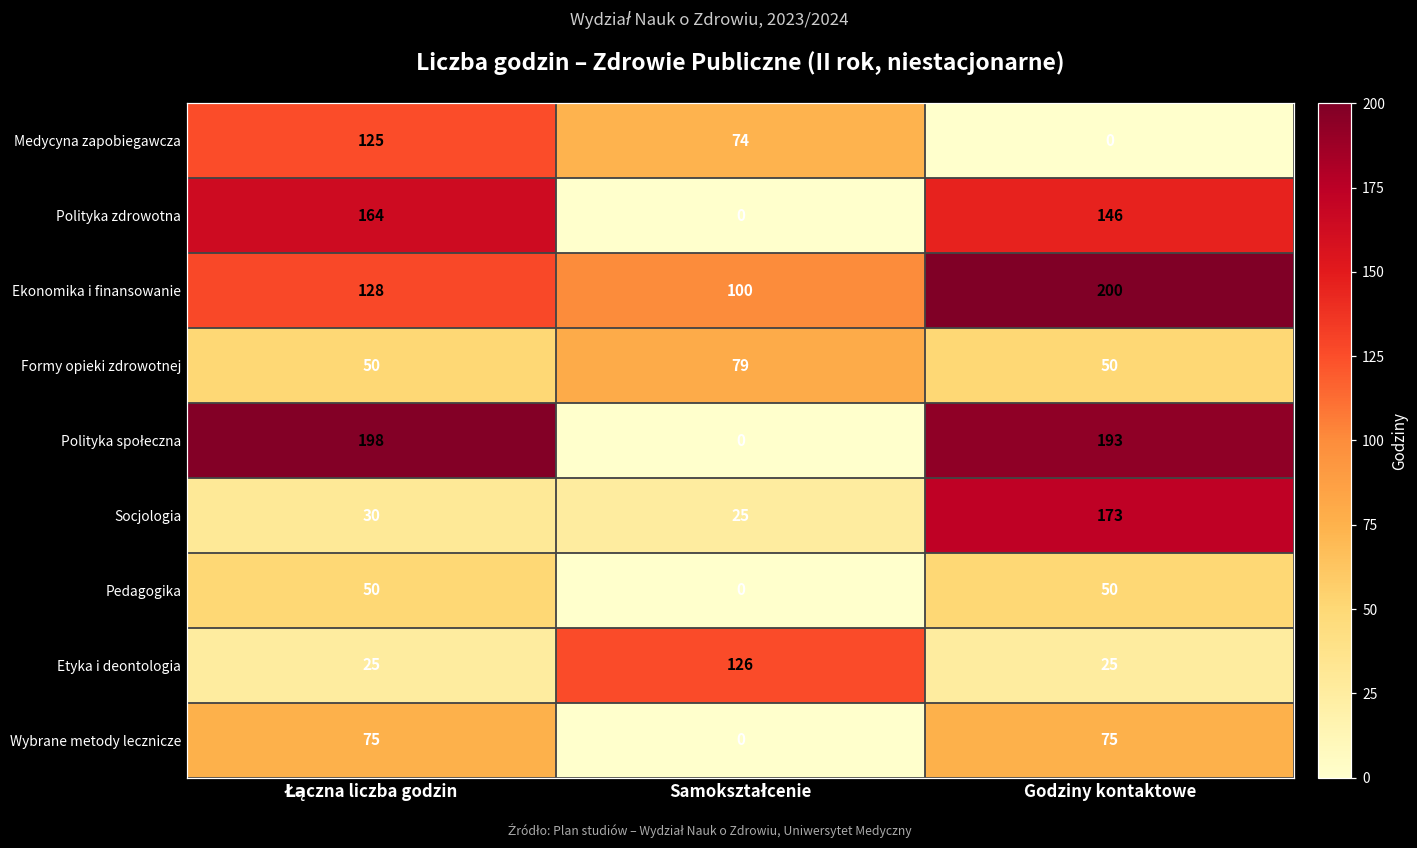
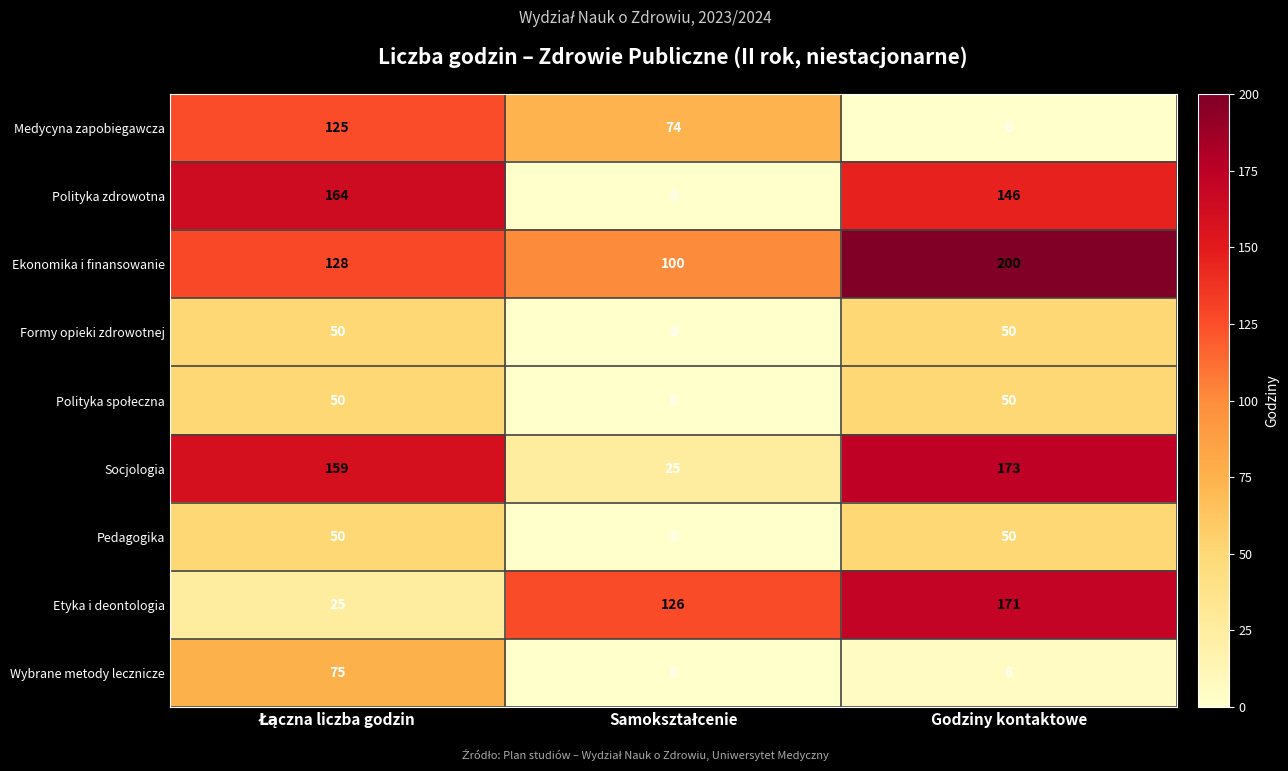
Formy opieki zdrowotnej, Samokształcenie: 79 -> 0
Polityka społeczna, Łączna liczba godzin: 198 -> 50
Polityka społeczna, Godziny kontaktowe: 193 -> 50
Socjologia, Łączna liczba godzin: 30 -> 159
Etyka i deontologia, Godziny kontaktowe: 25 -> 171
Wybrane metody lecznicze, Godziny kontaktowe: 75 -> 6
